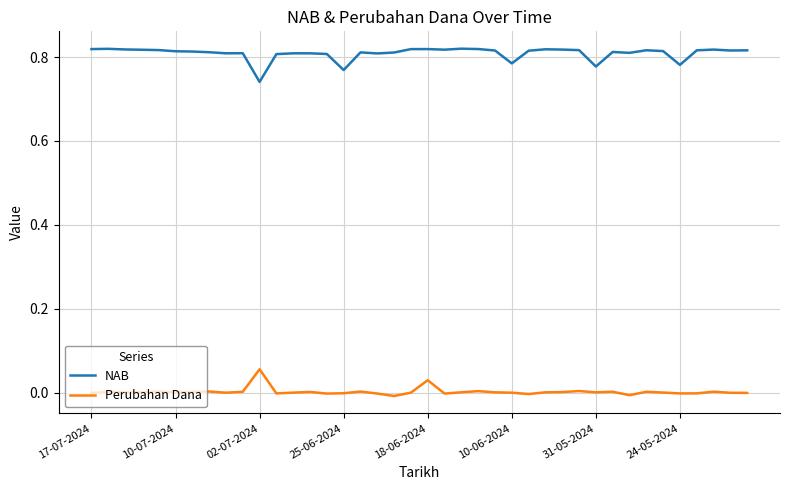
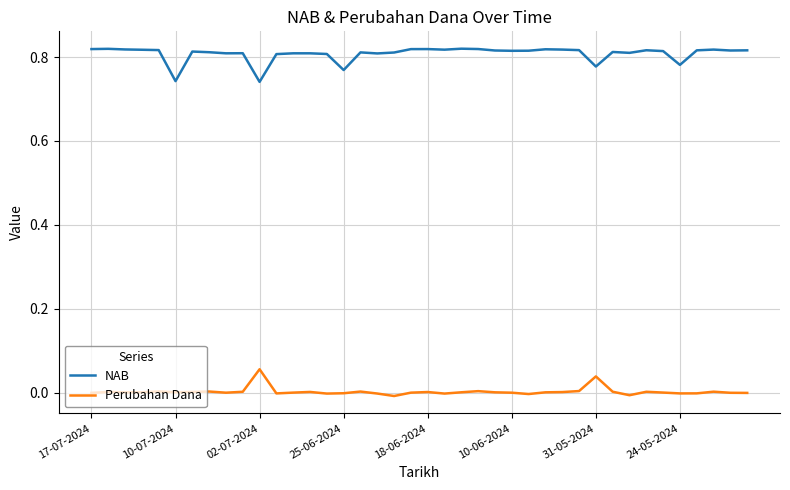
NAB, 10-07-2024: 0.81 -> 0.74
Perubahan Dana, 18-06-2024: 0.03 -> 0.00
NAB, 10-06-2024: 0.79 -> 0.82
Perubahan Dana, 31-05-2024: 0.00 -> 0.04
